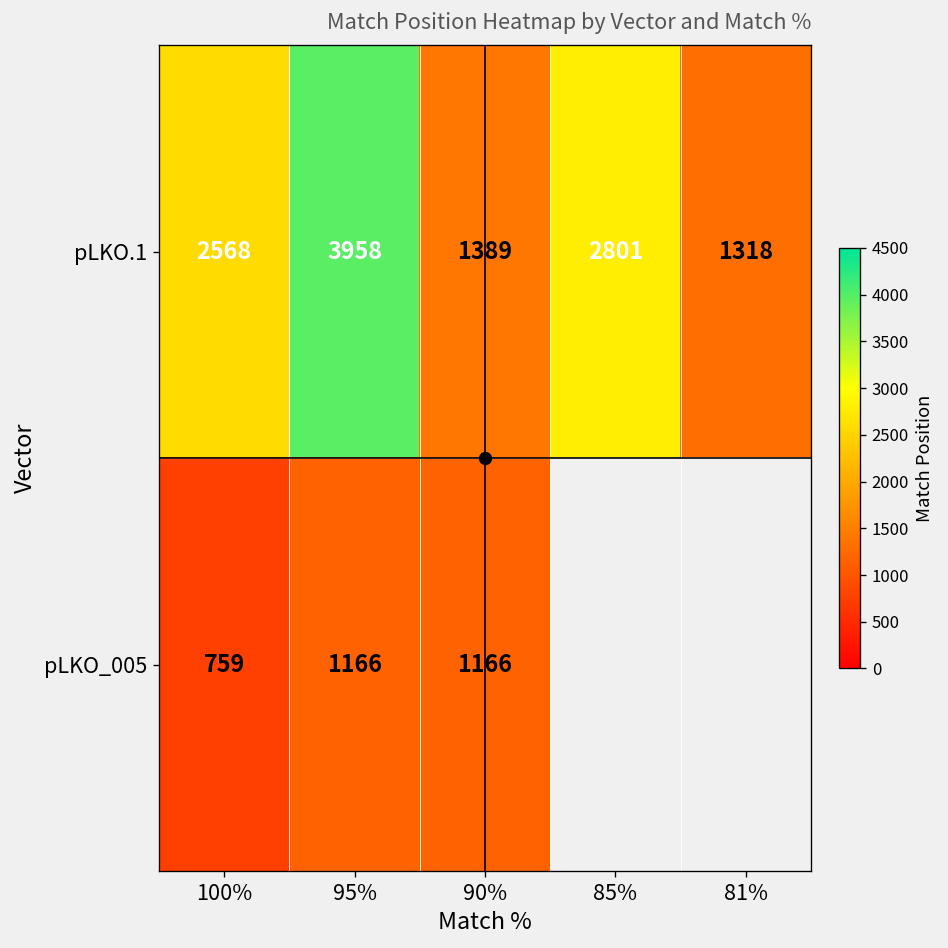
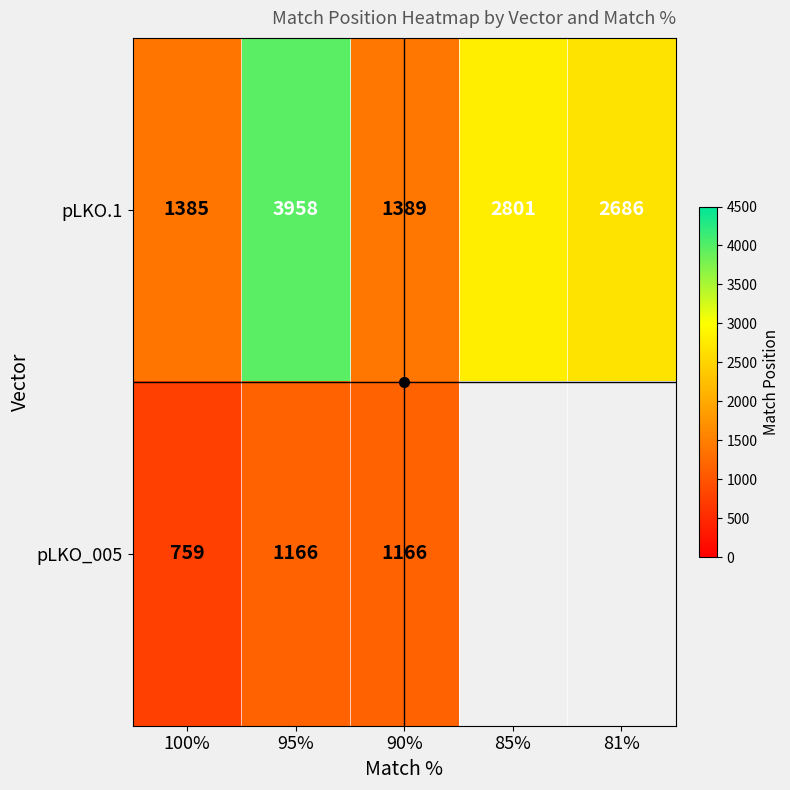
pLKO.1, 100%: 2568 -> 1385
pLKO.1, 81%: 1318 -> 2686
